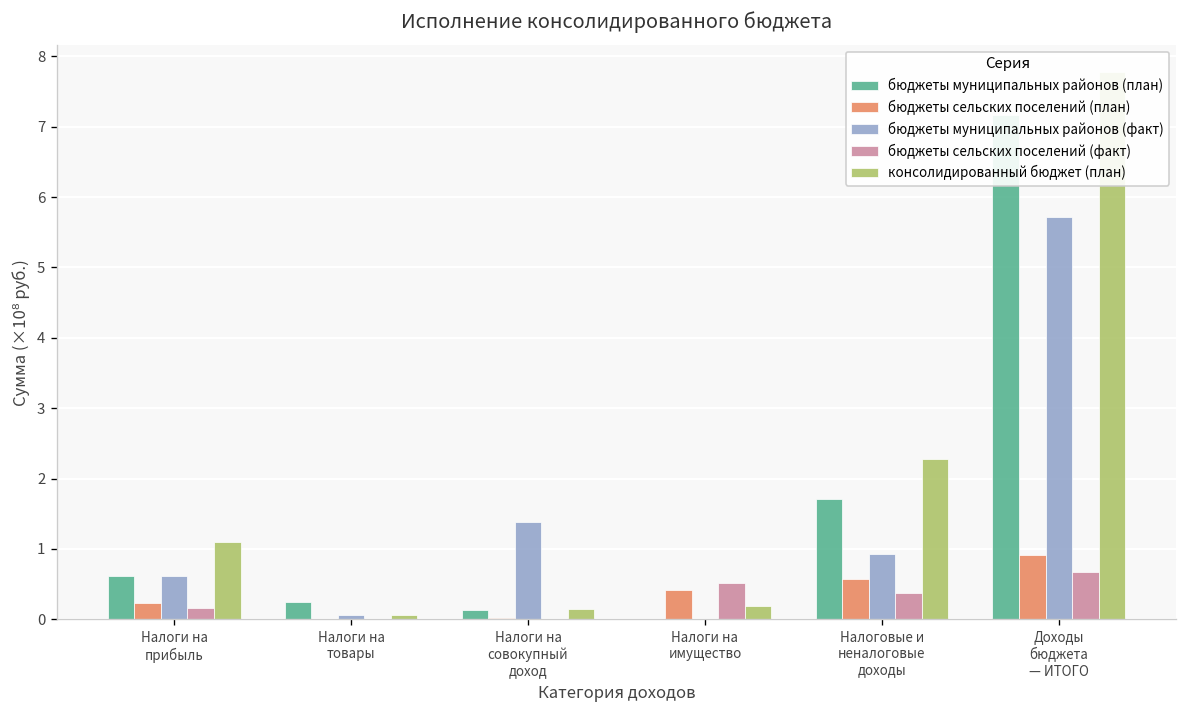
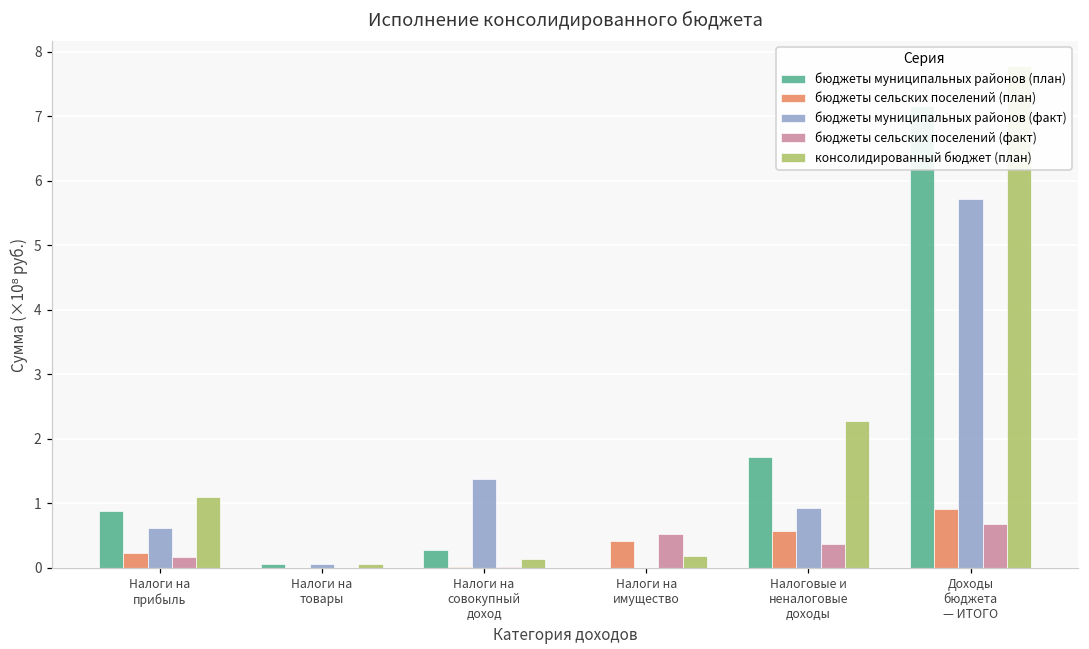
бюджеты муниципальных районов (план), Налоги на прибыль: 0.6 -> 0.9
бюджеты муниципальных районов (план), Налоги на товары: 0.2 -> 0.1
бюджеты муниципальных районов (план), Налоги на совокупный доход: 0.1 -> 0.3
